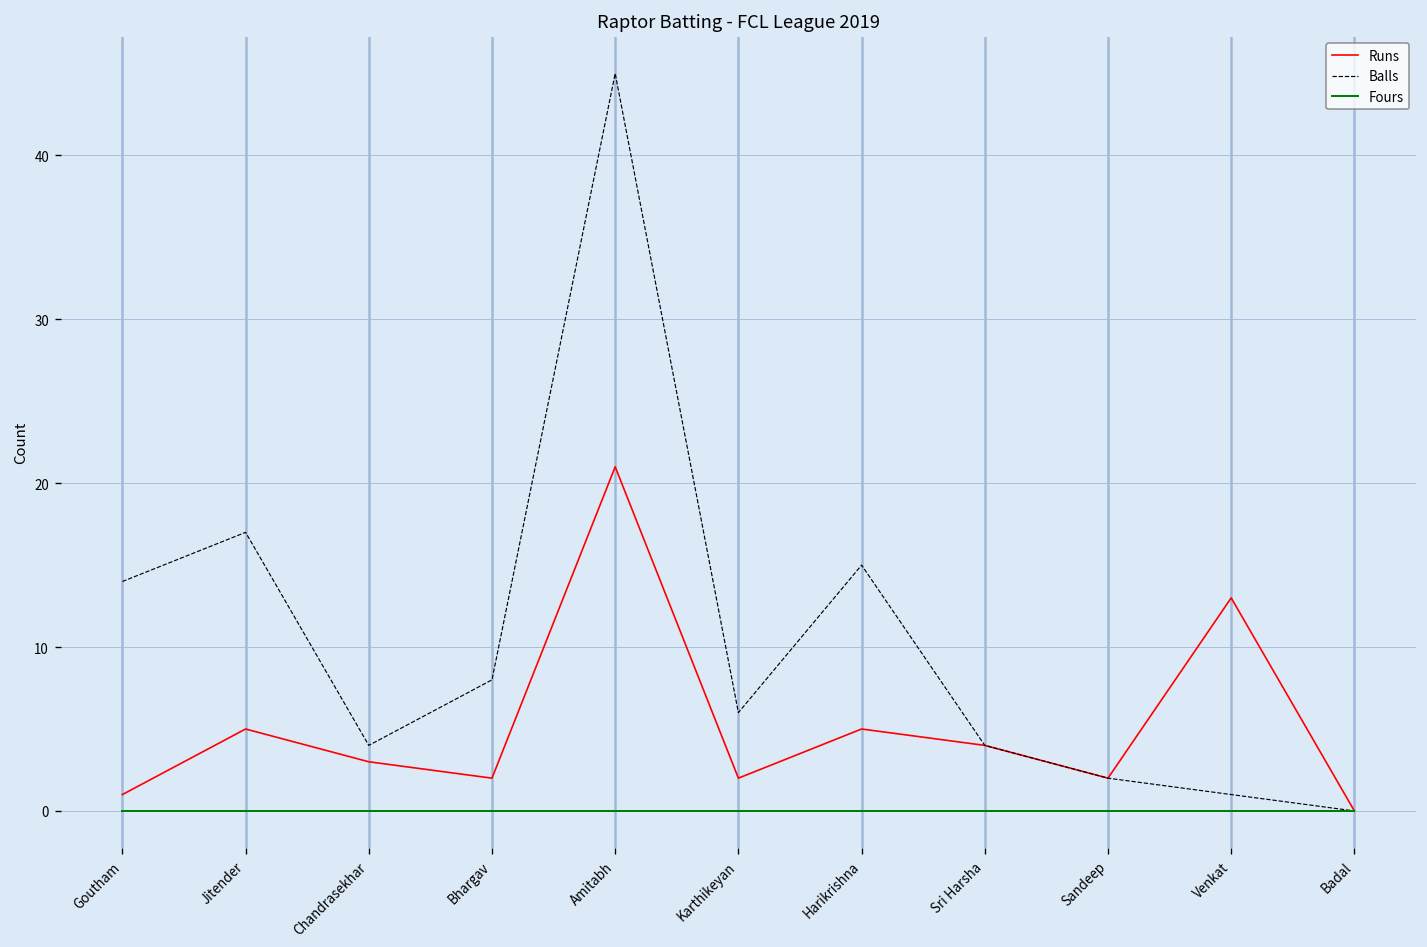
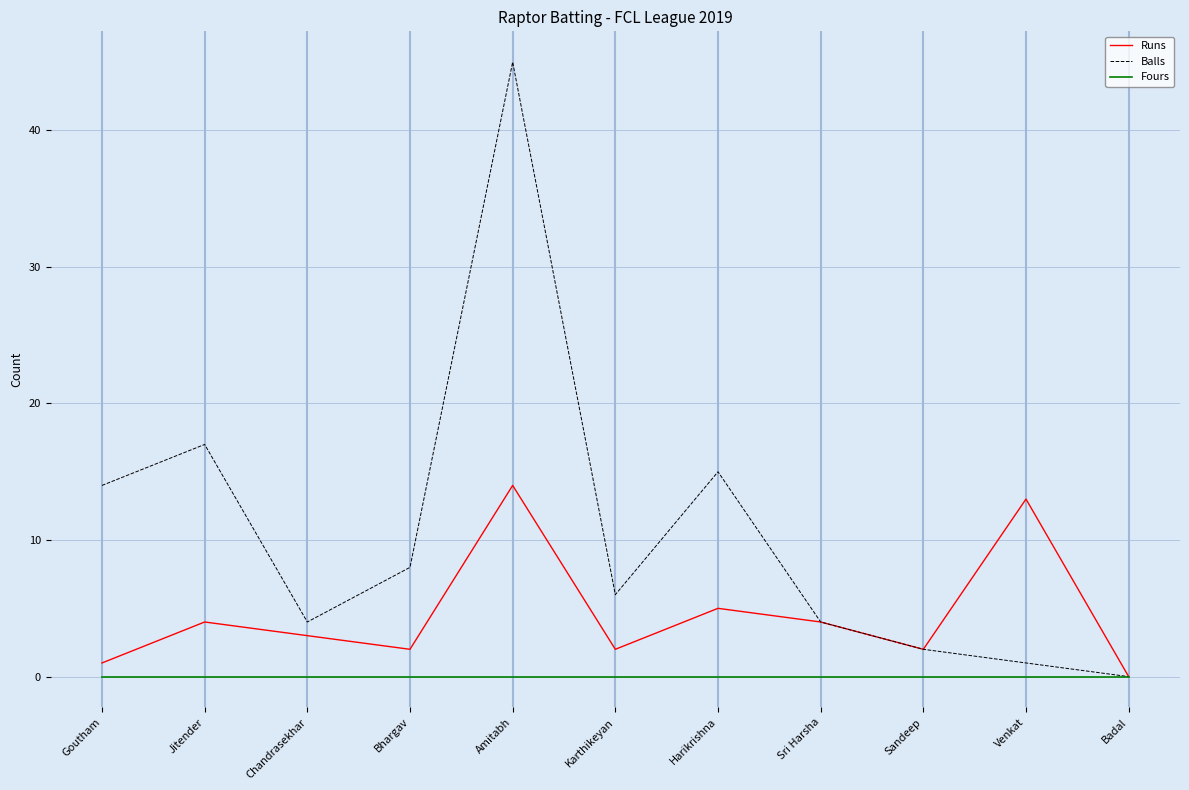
Runs, Jitender: 5 -> 4
Runs, Amitabh: 21 -> 14
